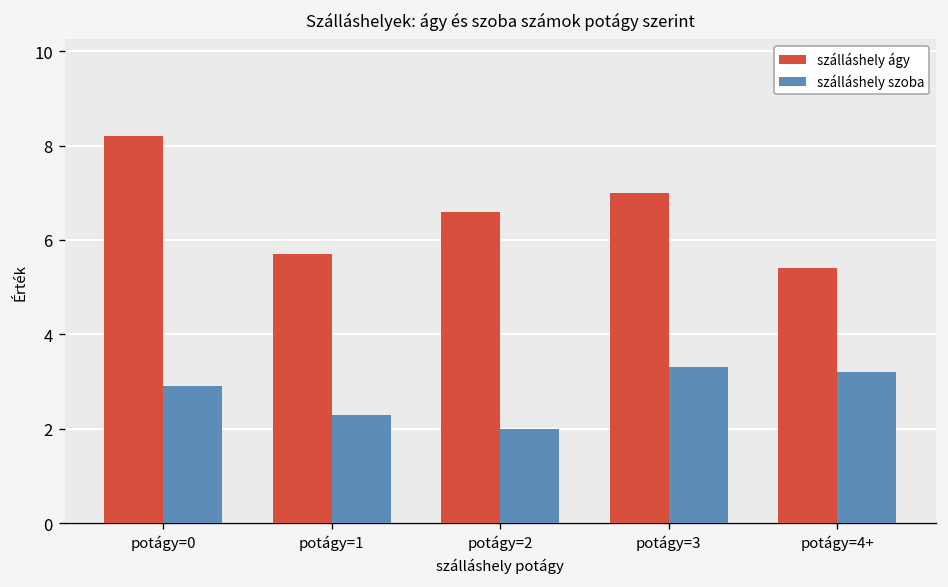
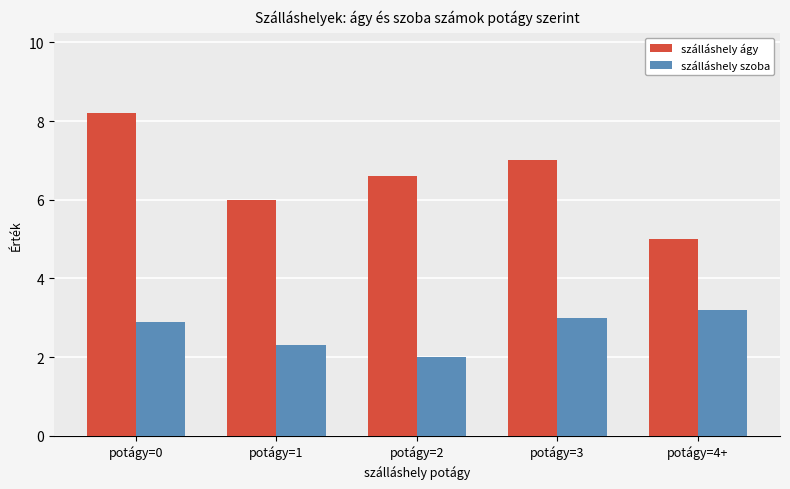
szálláshely ágy, potágy=1: 5.7 -> 6.0
szálláshely szoba, potágy=3: 3.3 -> 3.0
szálláshely ágy, potágy=4+: 5.4 -> 5.0
